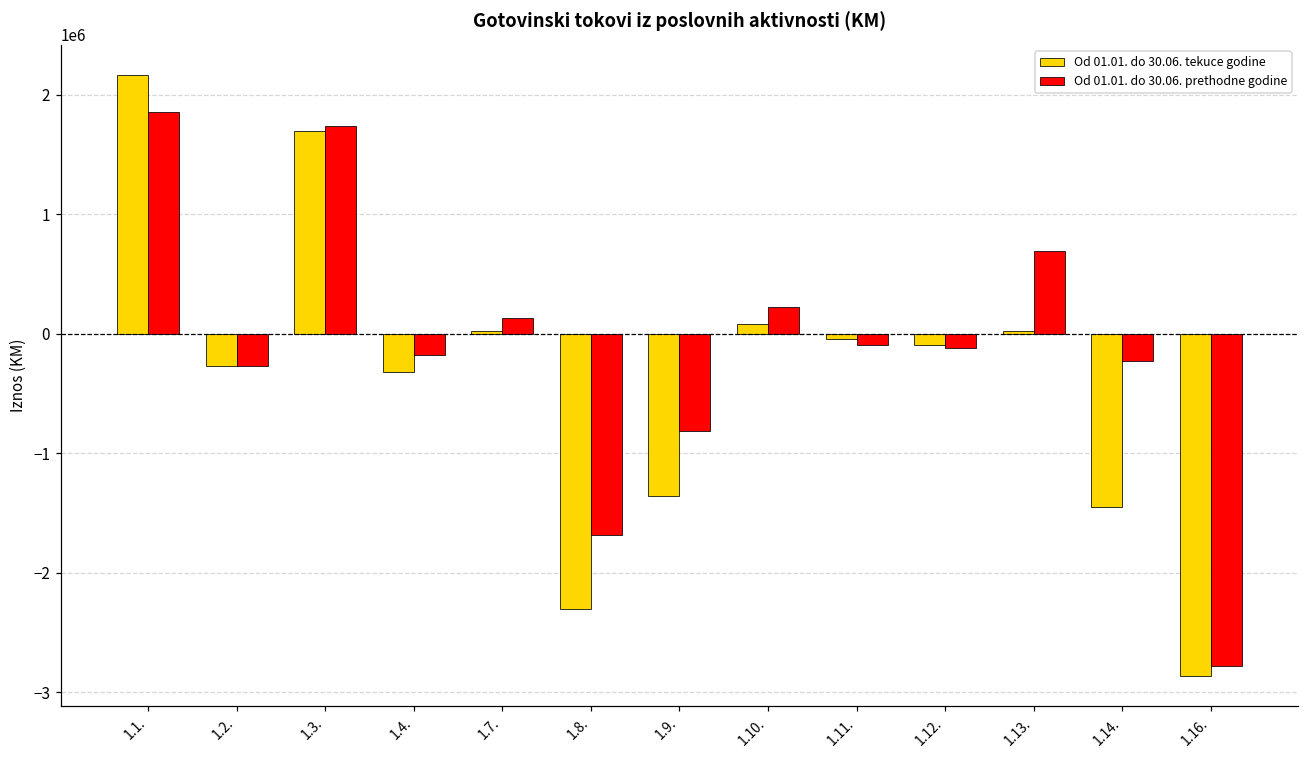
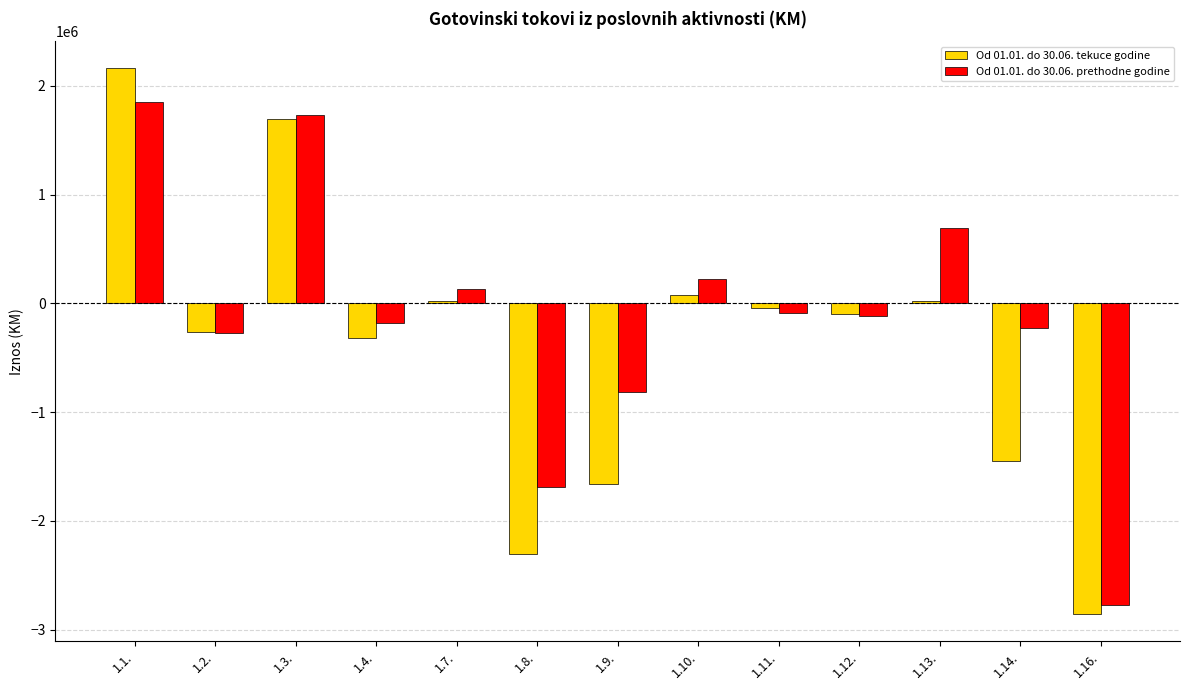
Od 01.01. do 30.06. tekuce godine, 1.9.: -1360000 -> -1660000
